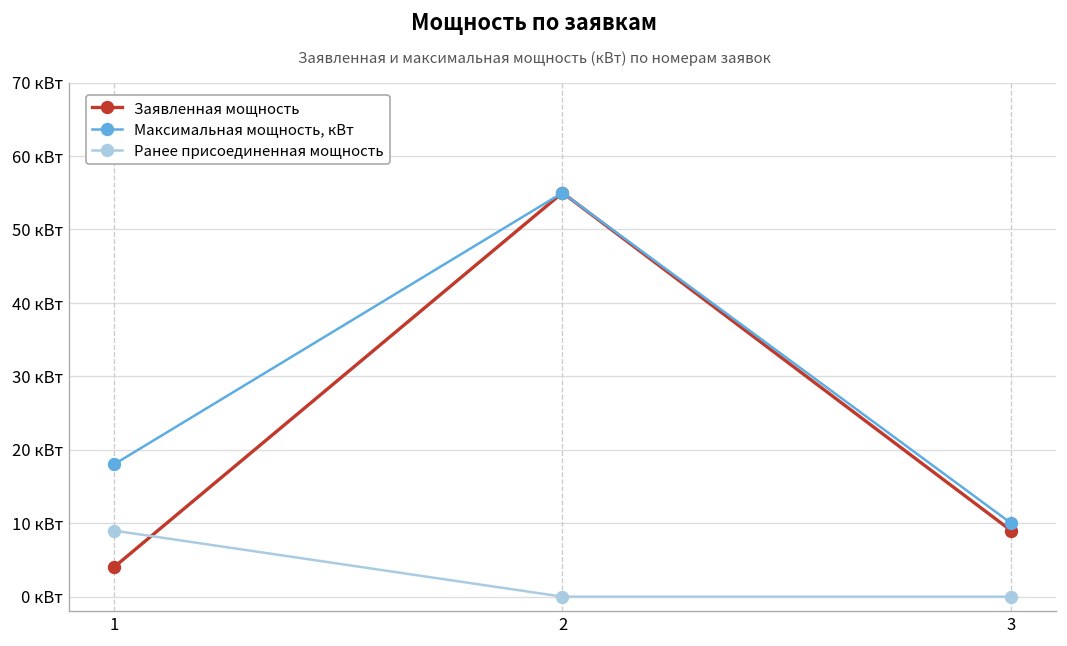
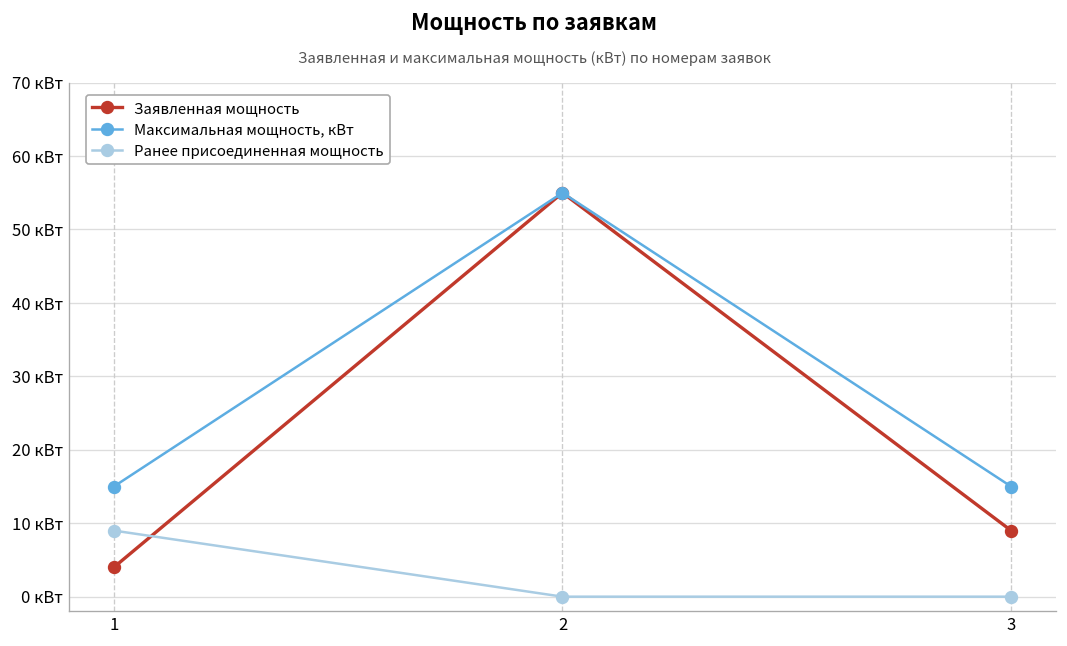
Максимальная мощность, кВт, 1: 18 кВт -> 15 кВт
Максимальная мощность, кВт, 3: 10 кВт -> 15 кВт
